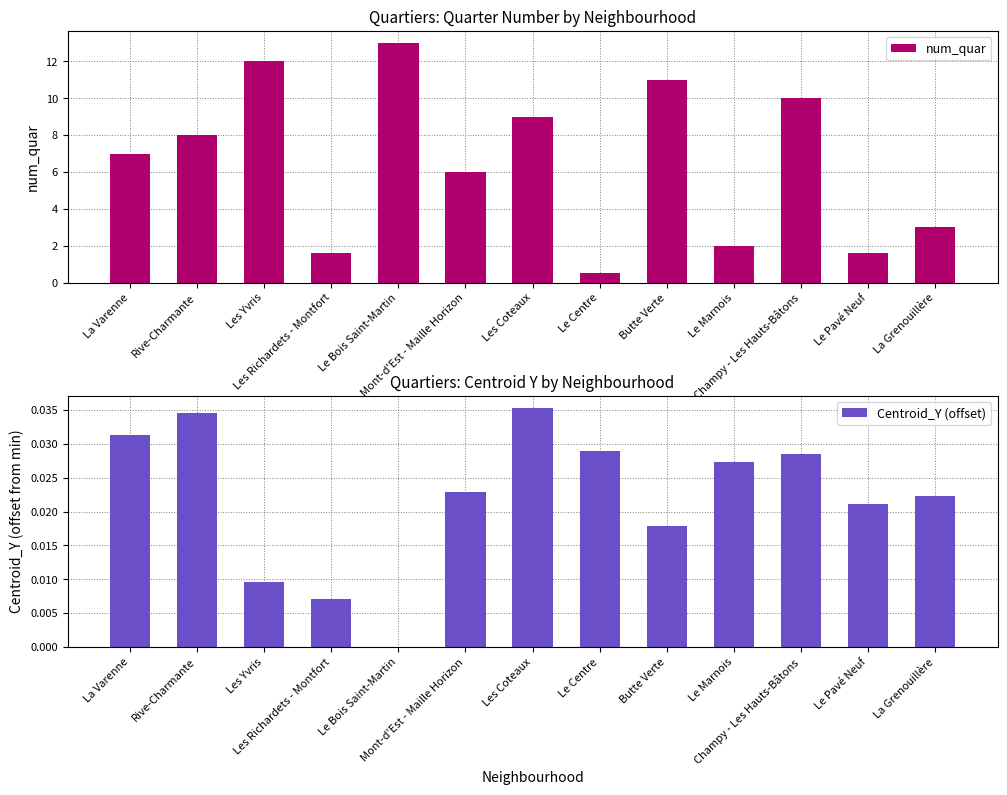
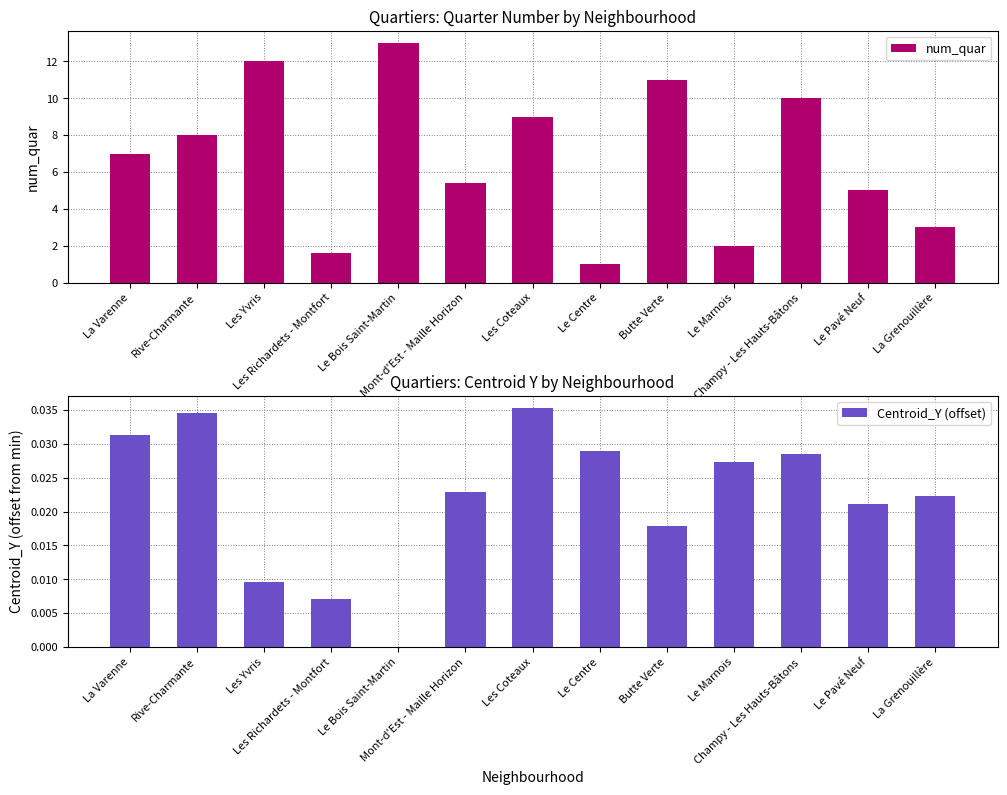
Quartiers: Quarter Number by Neighbourhood, Mont-d'Est - Maille Horizon: 6.0 -> 5.4
Quartiers: Quarter Number by Neighbourhood, Le Centre: 0.5 -> 1.0
Quartiers: Quarter Number by Neighbourhood, Le Pavé Neuf: 1.6 -> 5.0
